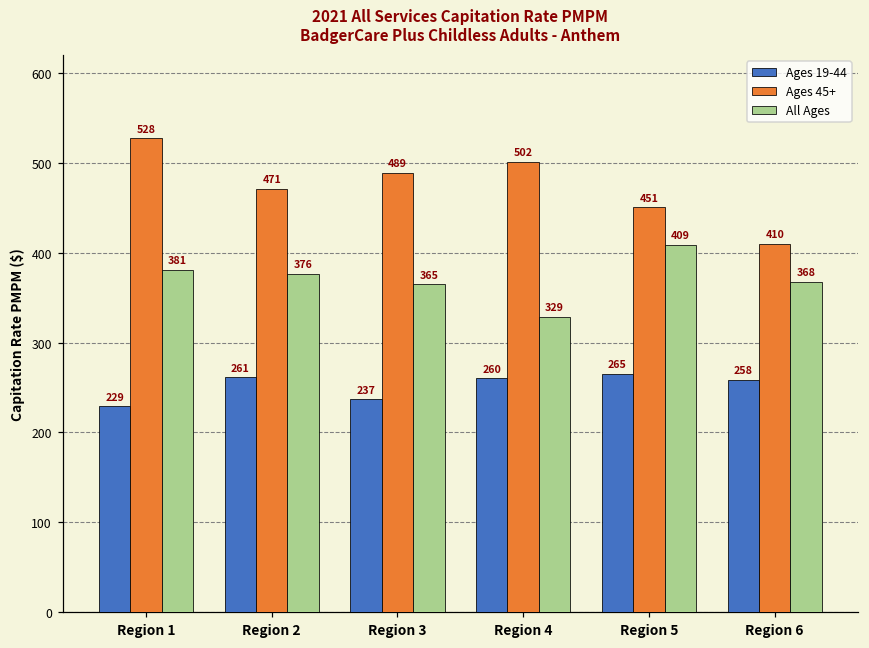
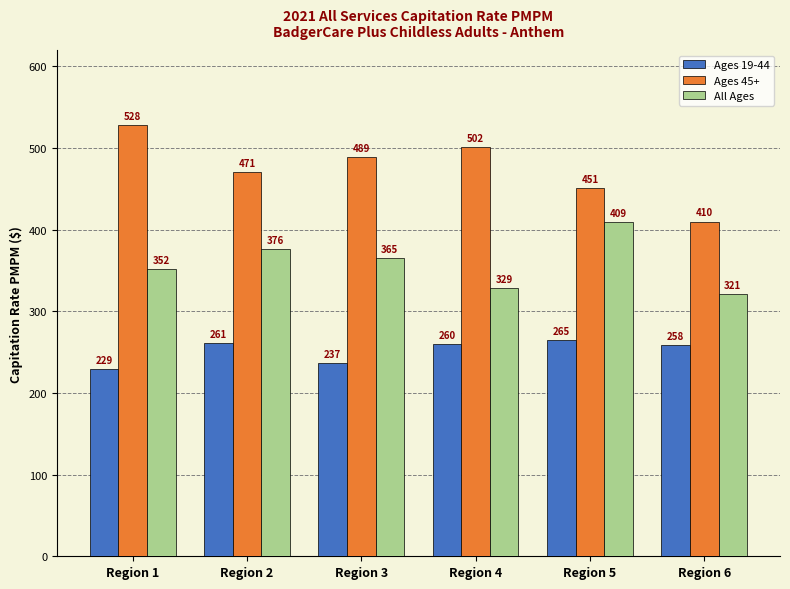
All Ages, Region 1: 381 -> 352
All Ages, Region 6: 368 -> 321
